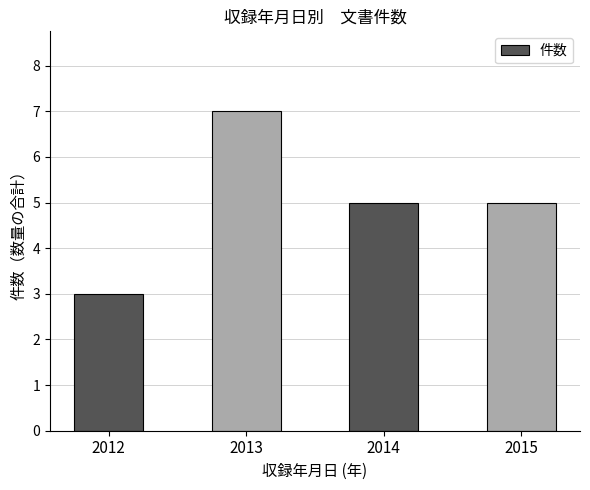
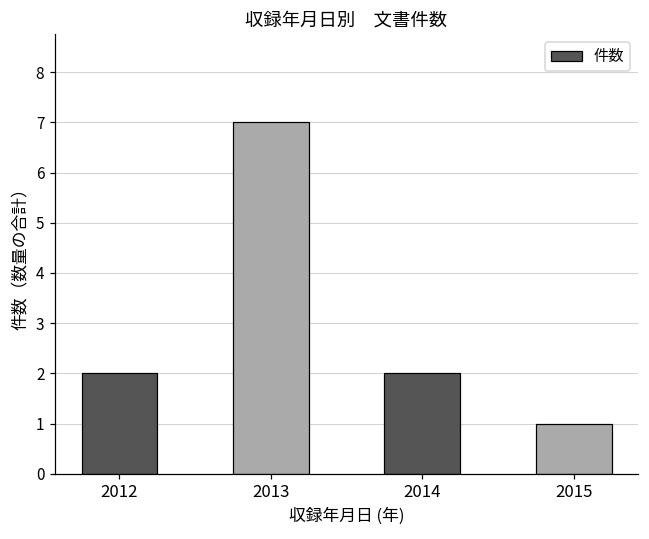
2012: 3 -> 2
2014: 5 -> 2
2015: 5 -> 1
